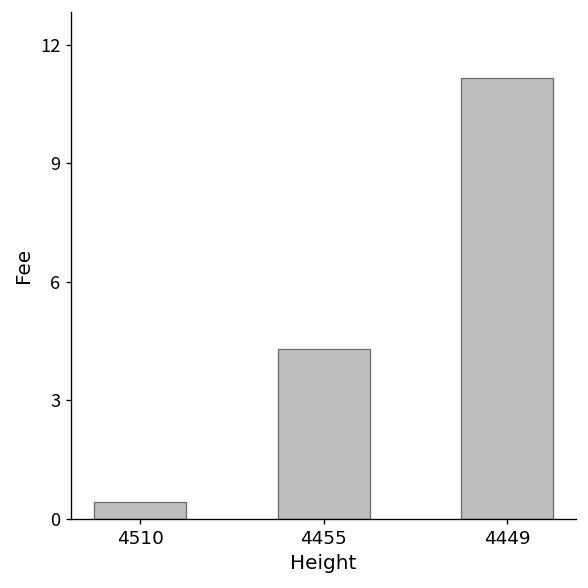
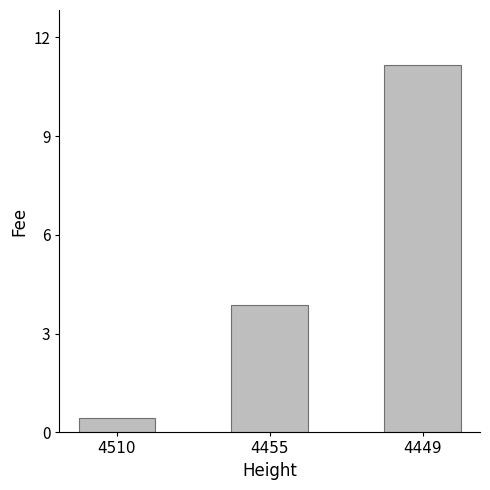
4455: 4.3 -> 3.9
